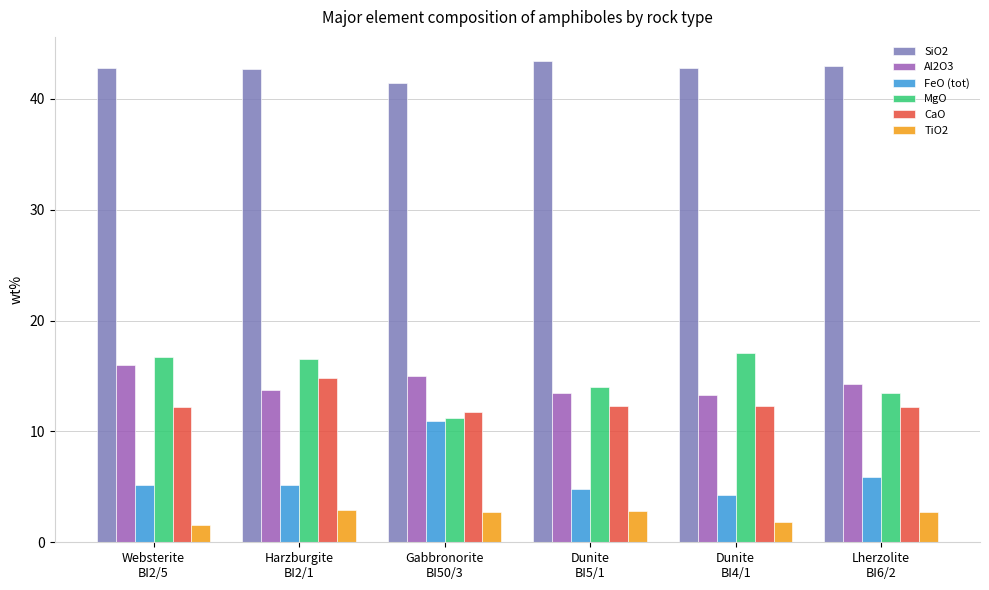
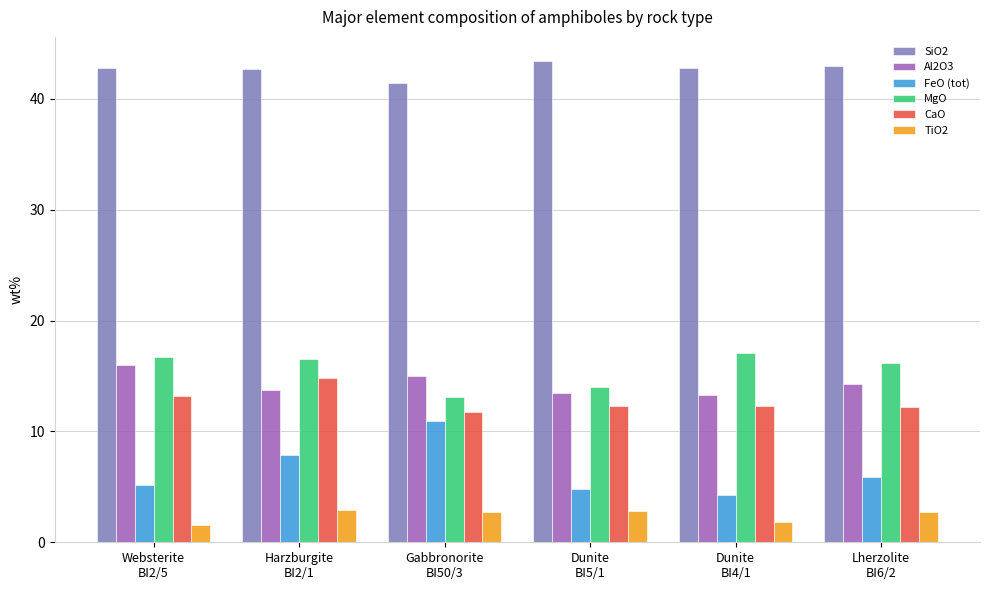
CaO, Websterite BI2/5: 12.2 -> 13.2
FeO (tot), Harzburgite BI2/1: 5.2 -> 7.9
MgO, Gabbronorite BI50/3: 11.2 -> 13.1
MgO, Lherzolite BI6/2: 13.5 -> 16.2
